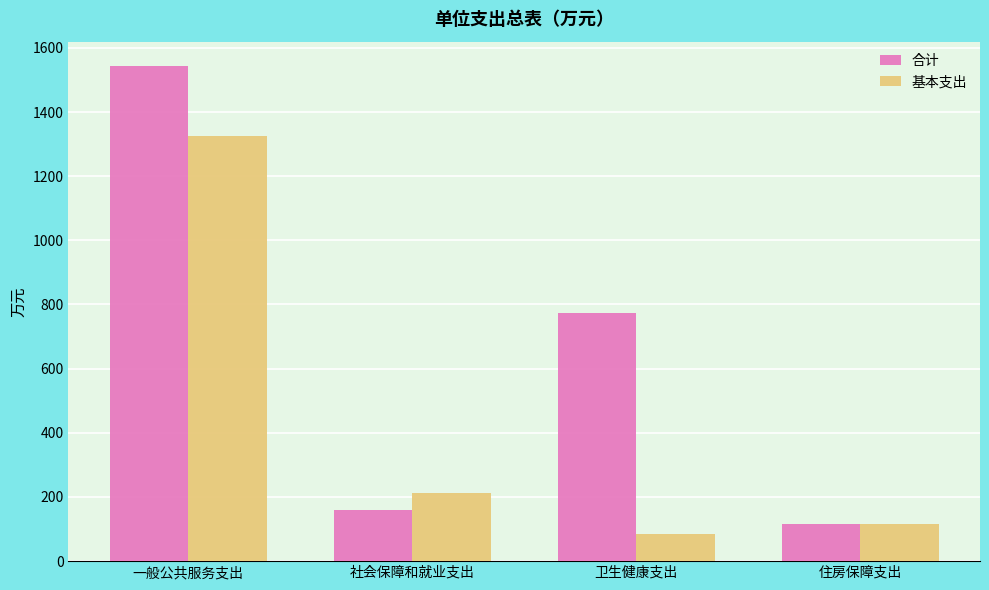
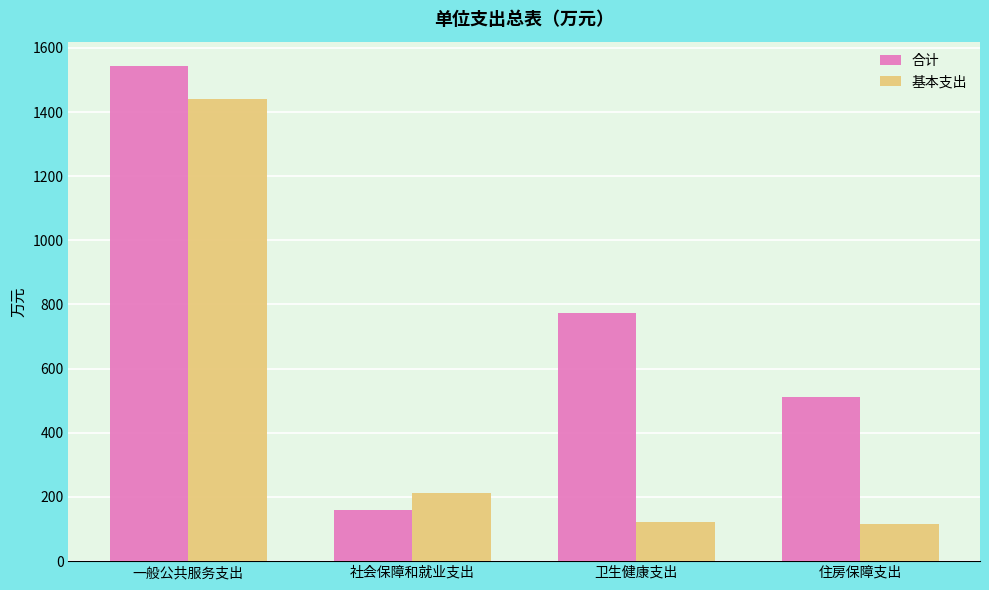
基本支出, 一般公共服务支出: 1330 -> 1440
基本支出, 卫生健康支出: 80 -> 120
合计, 住房保障支出: 120 -> 510
